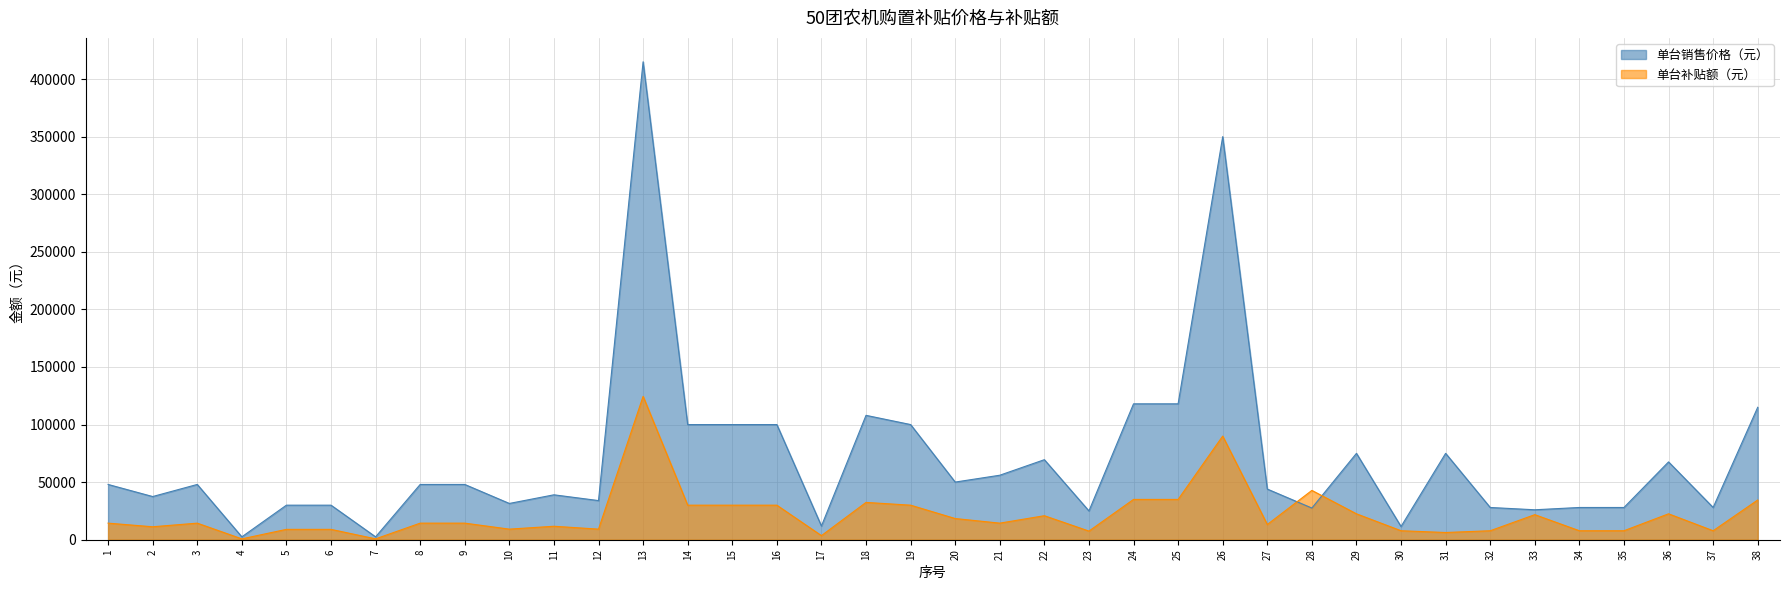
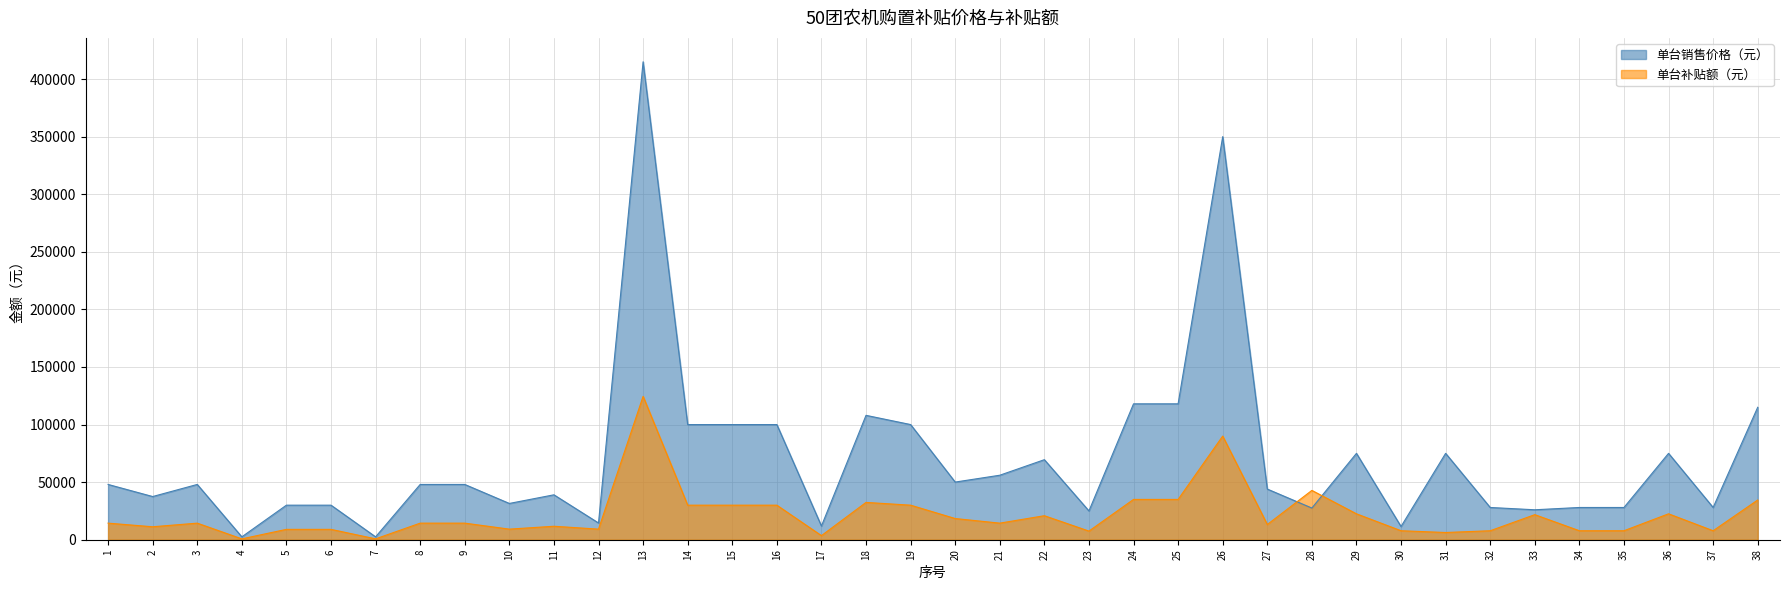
单台销售价格（元）, 12: 34000 -> 15000
单台销售价格（元）, 36: 68000 -> 75000
